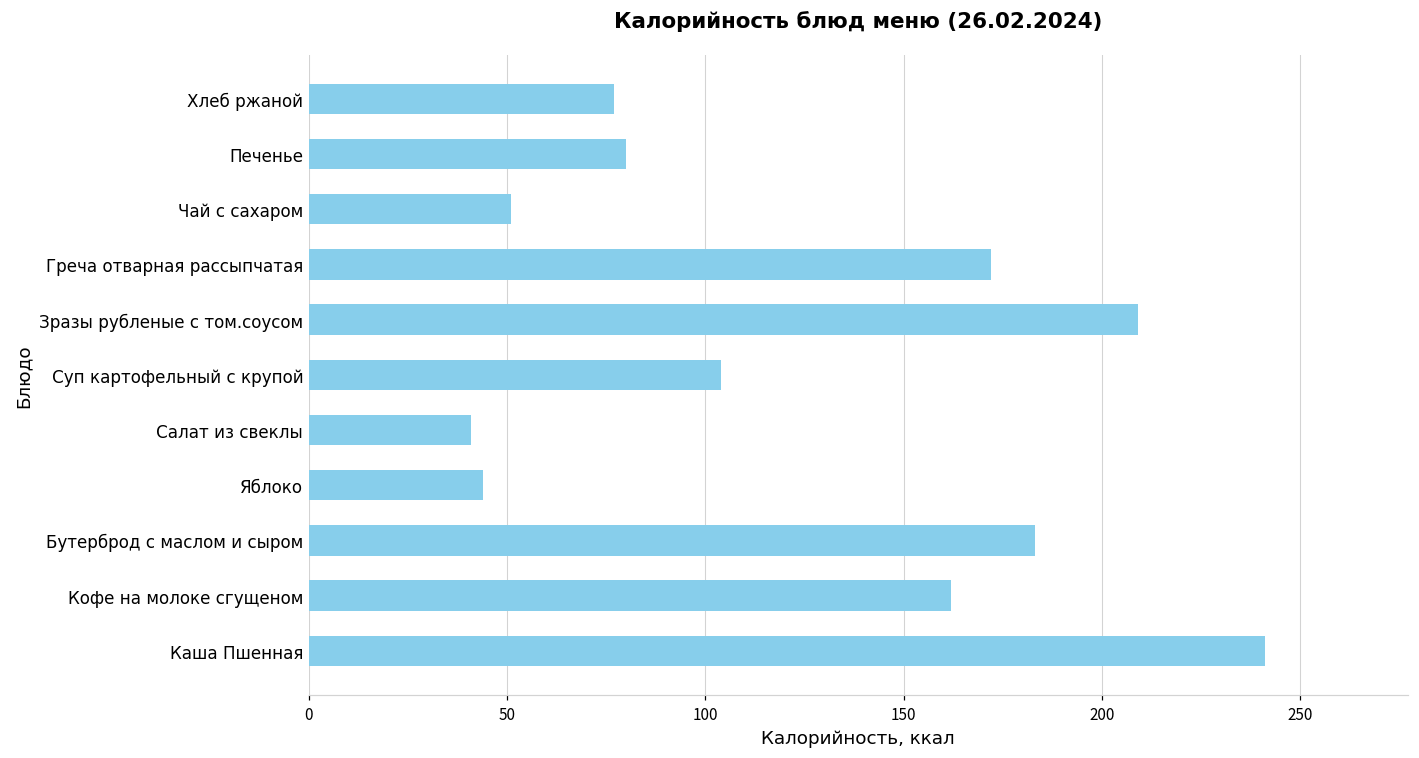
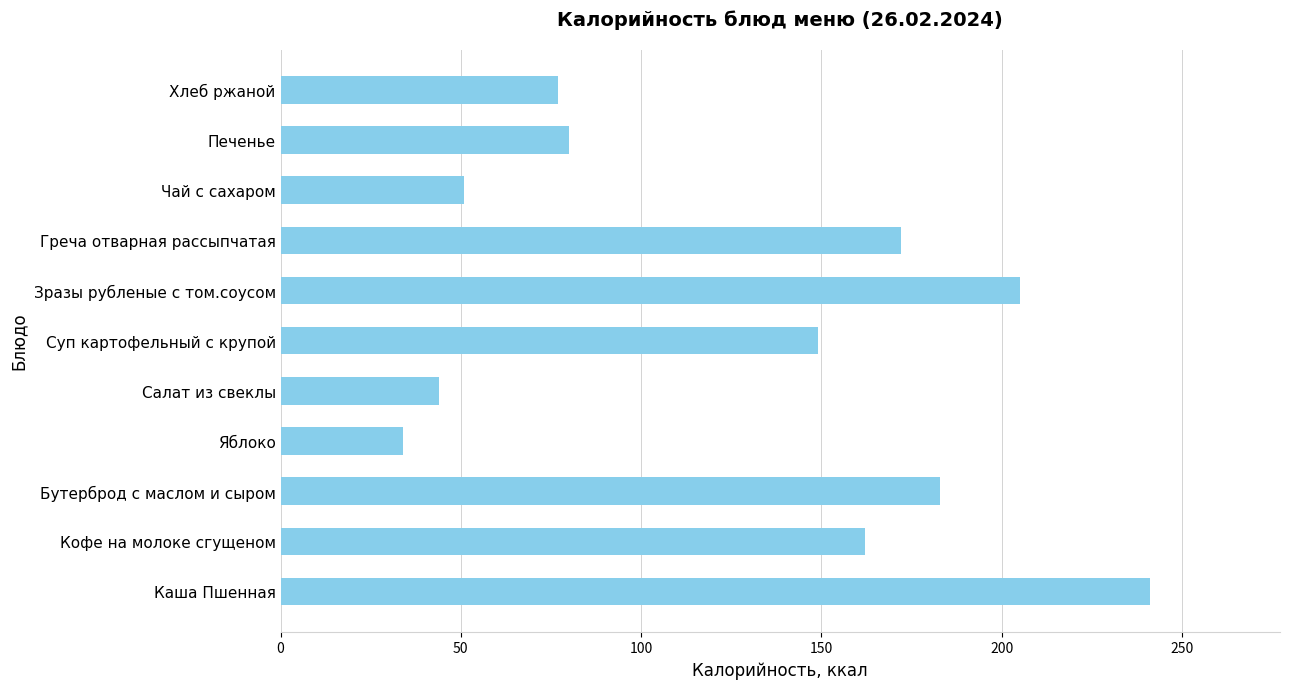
Зразы рубленые с том.соусом: 209 -> 205
Суп картофельный с крупой: 104 -> 149
Салат из свеклы: 41 -> 44
Яблоко: 44 -> 34
